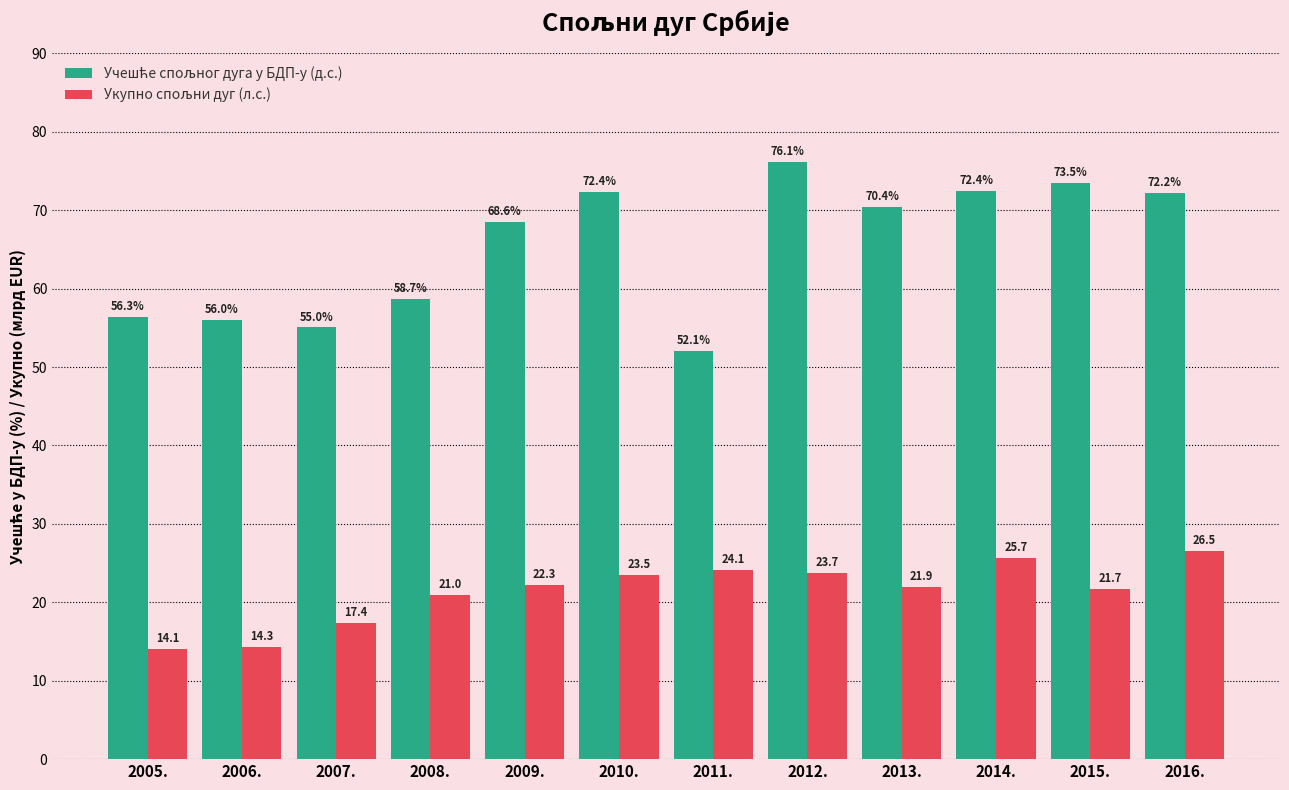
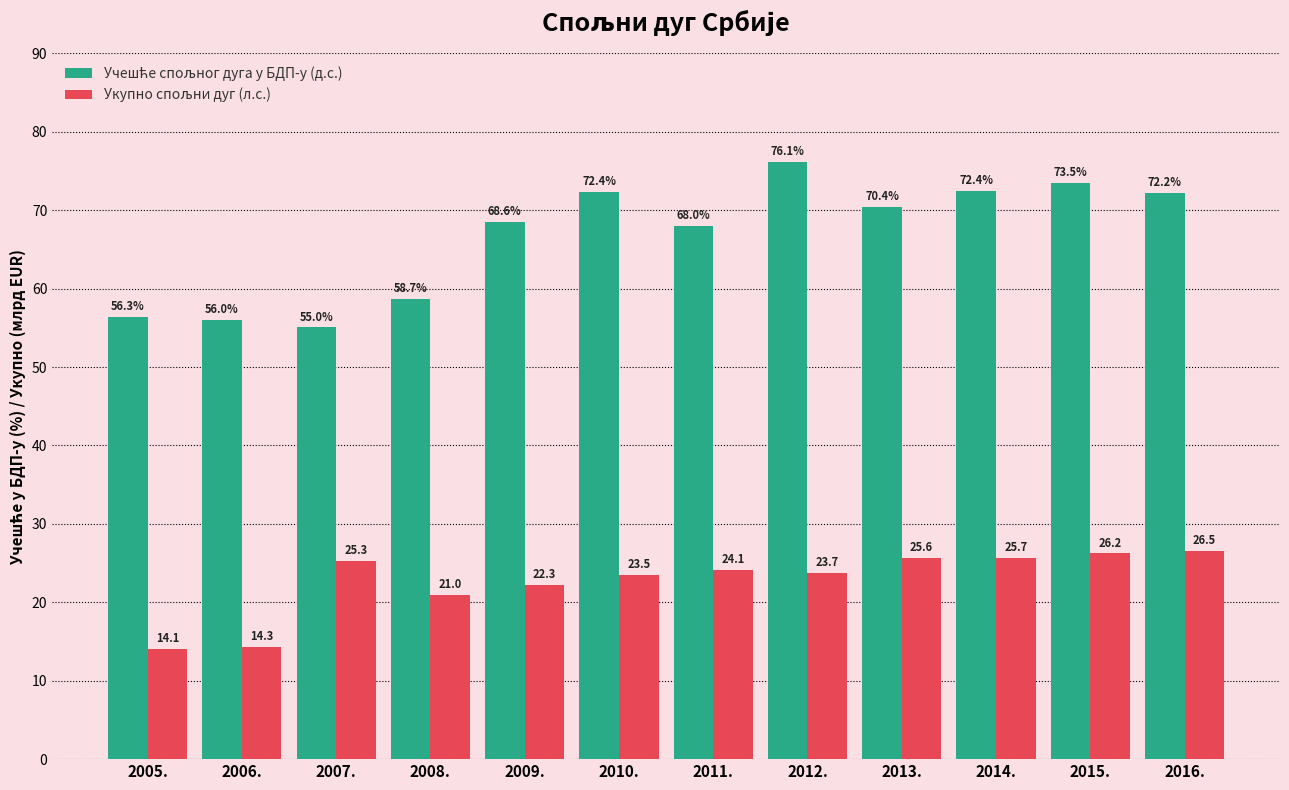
Укупно спољни дуг (л.с.), 2007.: 17.4 -> 25.3
Учешће спољног дуга у БДП-у (д.с.), 2011.: 52.1% -> 68.0%
Укупно спољни дуг (л.с.), 2013.: 21.9 -> 25.6
Укупно спољни дуг (л.с.), 2015.: 21.7 -> 26.2
